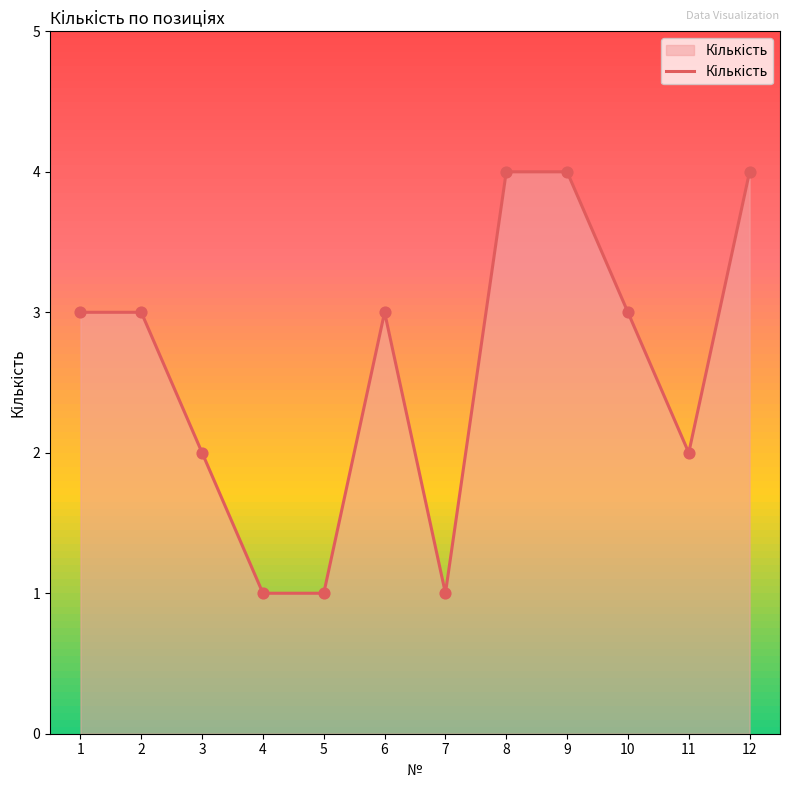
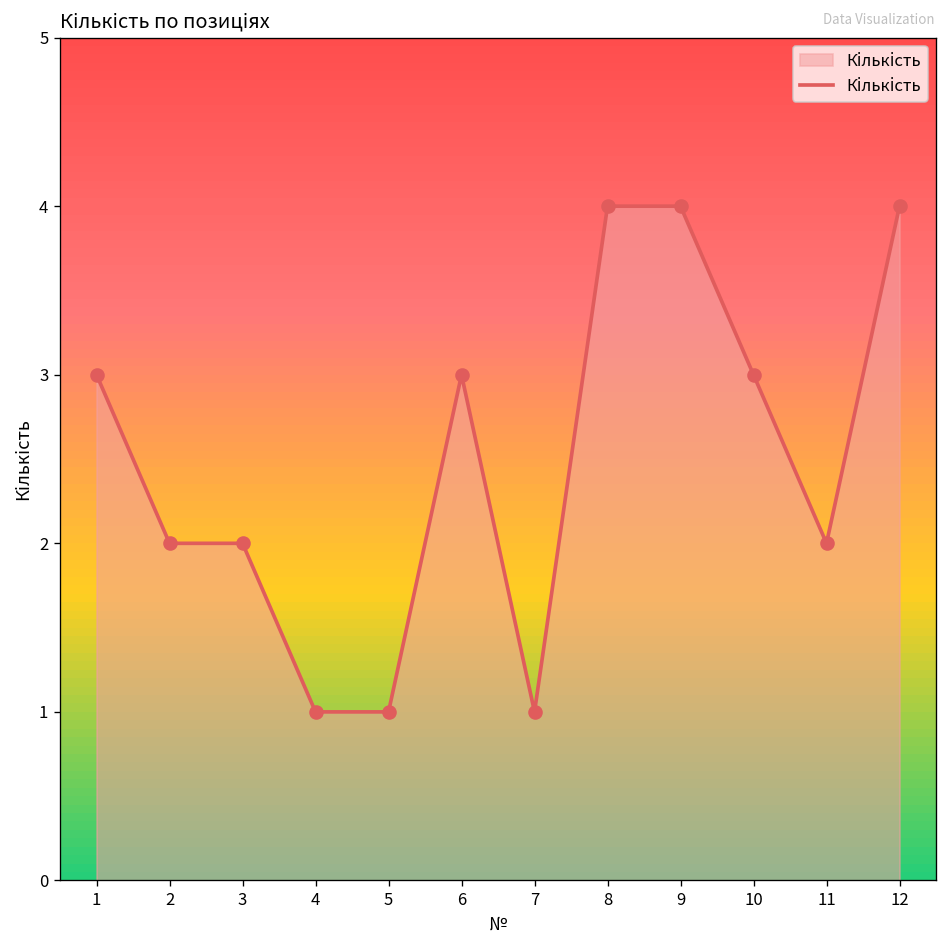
2: 3 -> 2
